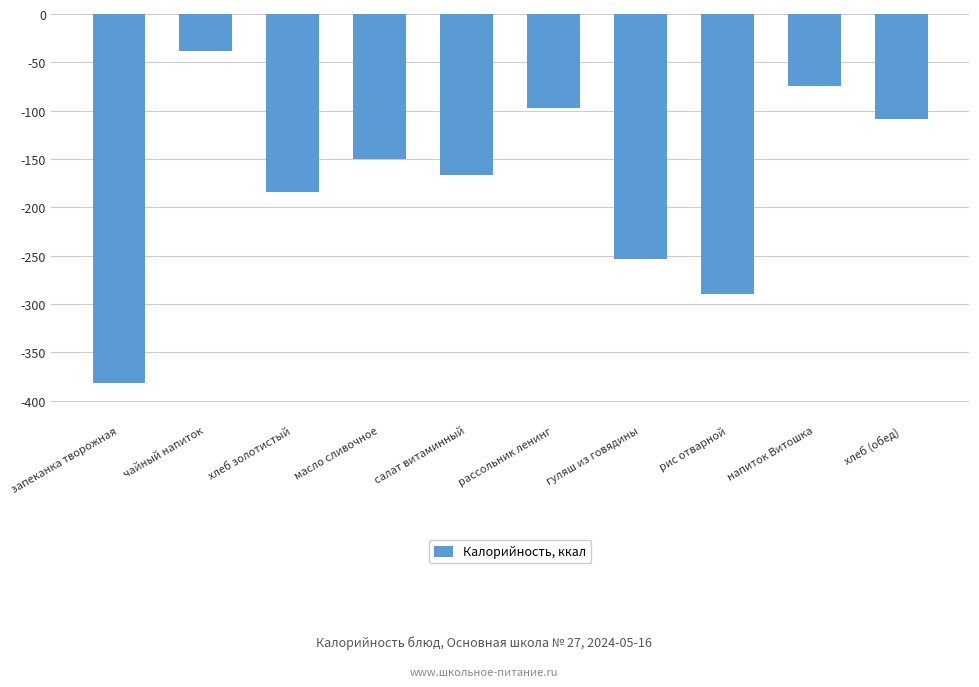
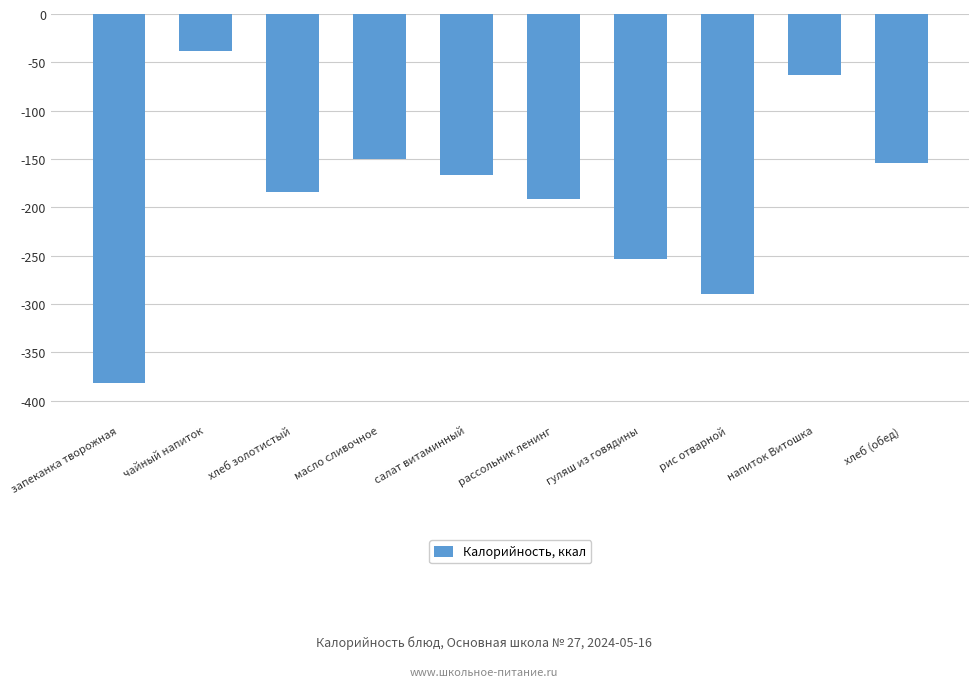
рассольник ленинг: -100 -> -190
напиток Витошка: -70 -> -60
хлеб (обед): -110 -> -150
